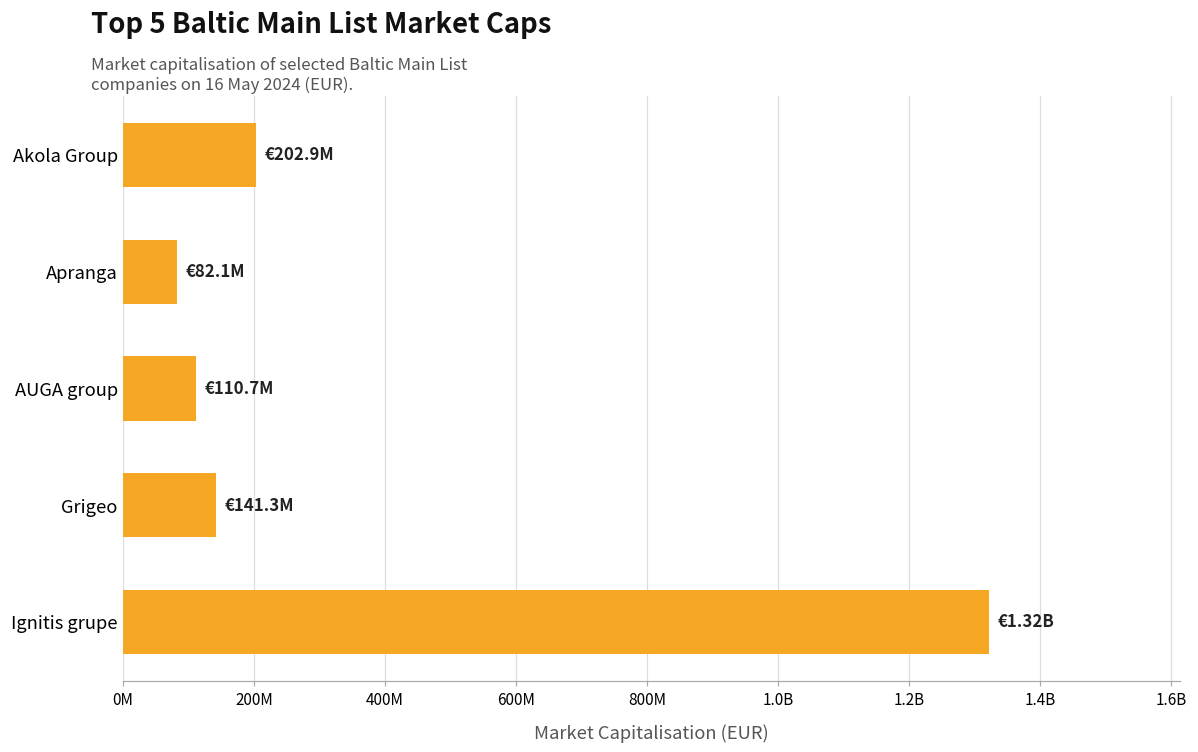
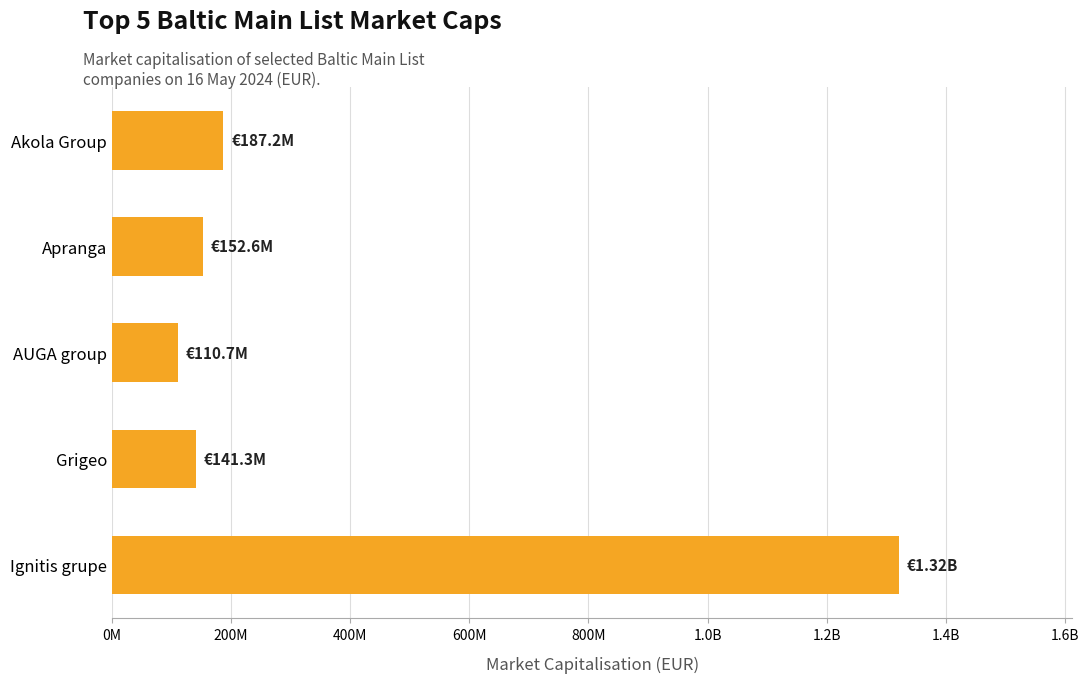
Akola Group: €202.9M -> €187.2M
Apranga: €82.1M -> €152.6M
